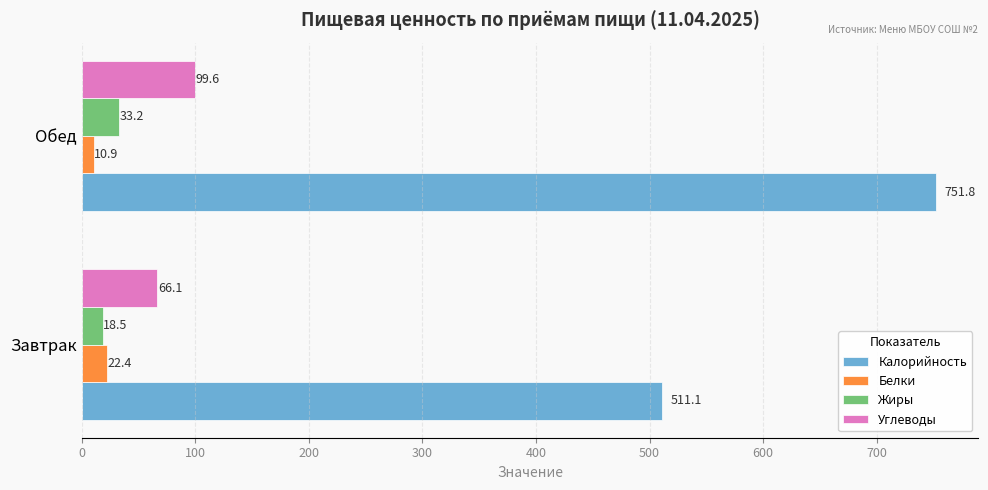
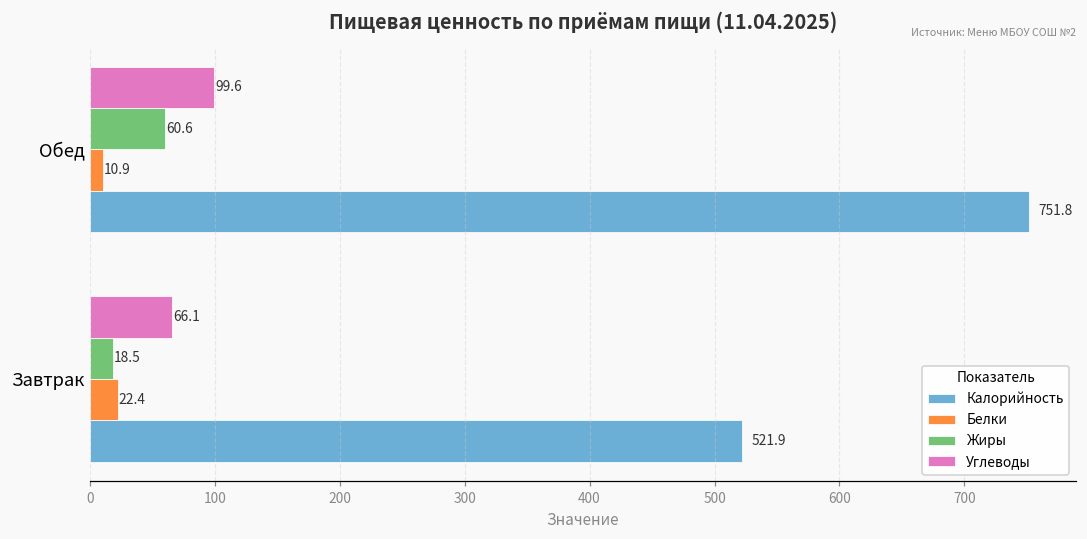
Жиры, Обед: 33.2 -> 60.6
Калорийность, Завтрак: 511.1 -> 521.9
